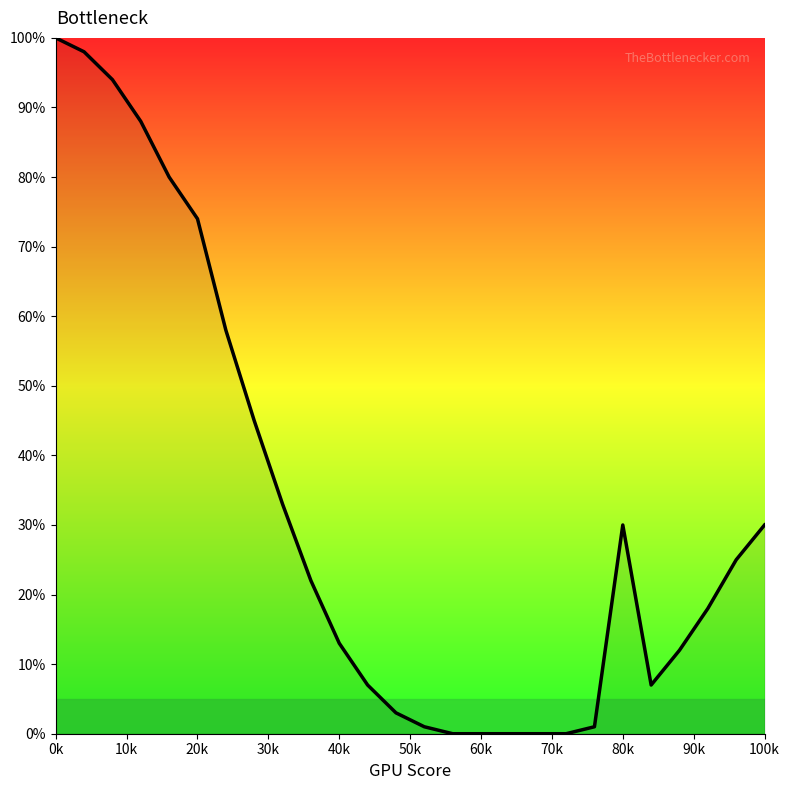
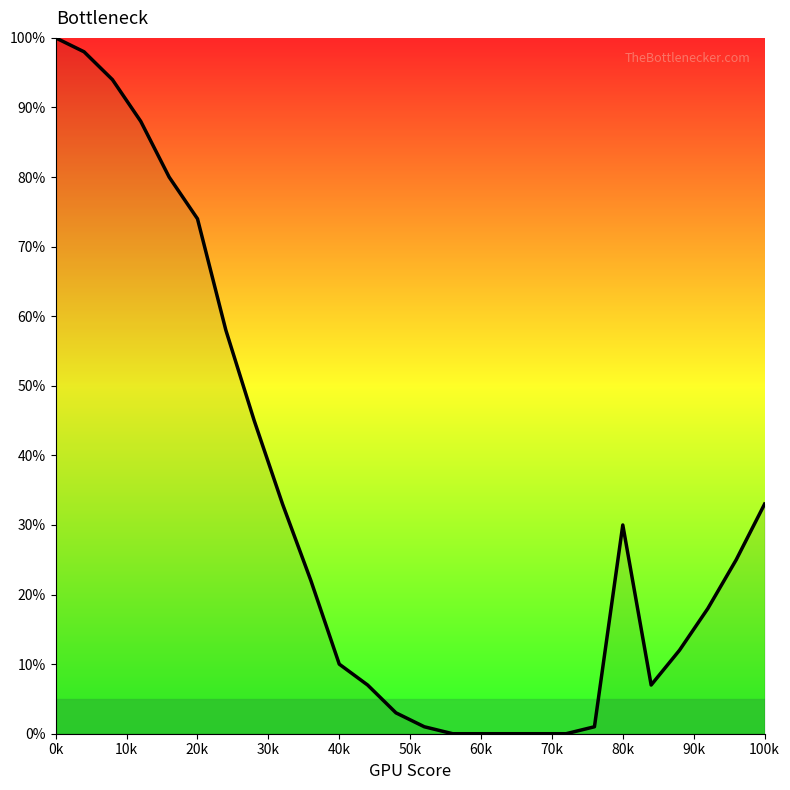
40k: 13% -> 10%
100k: 30% -> 33%
